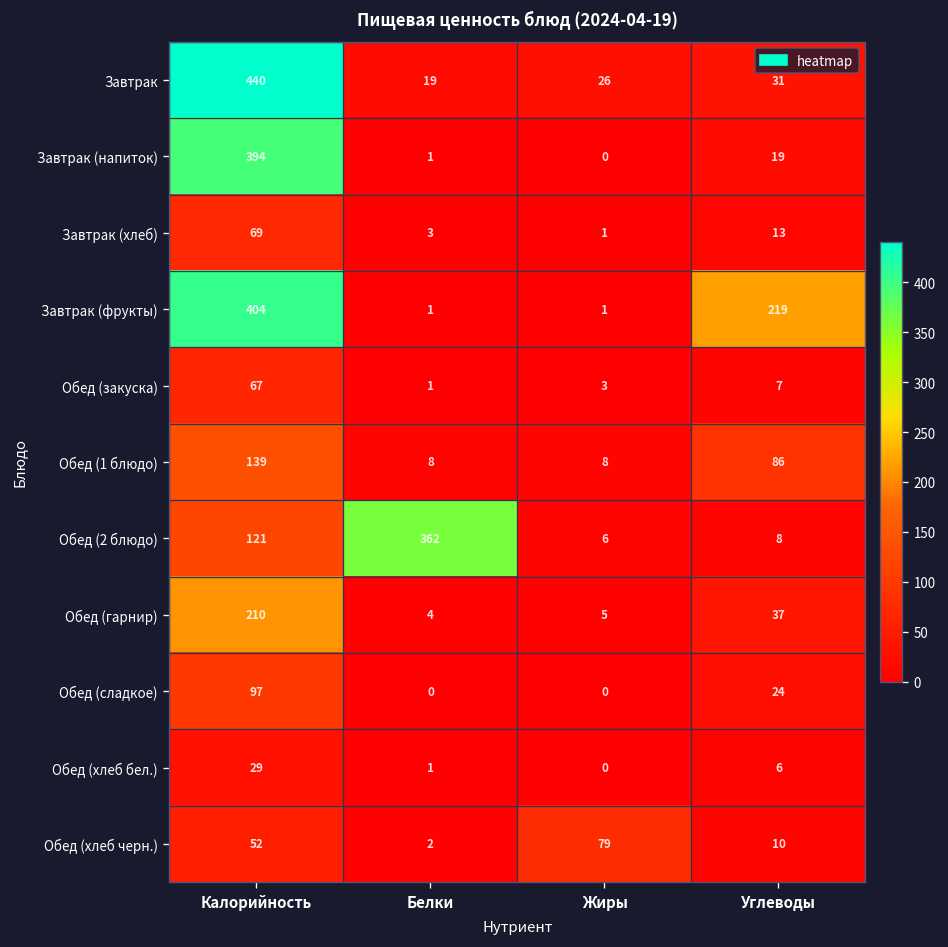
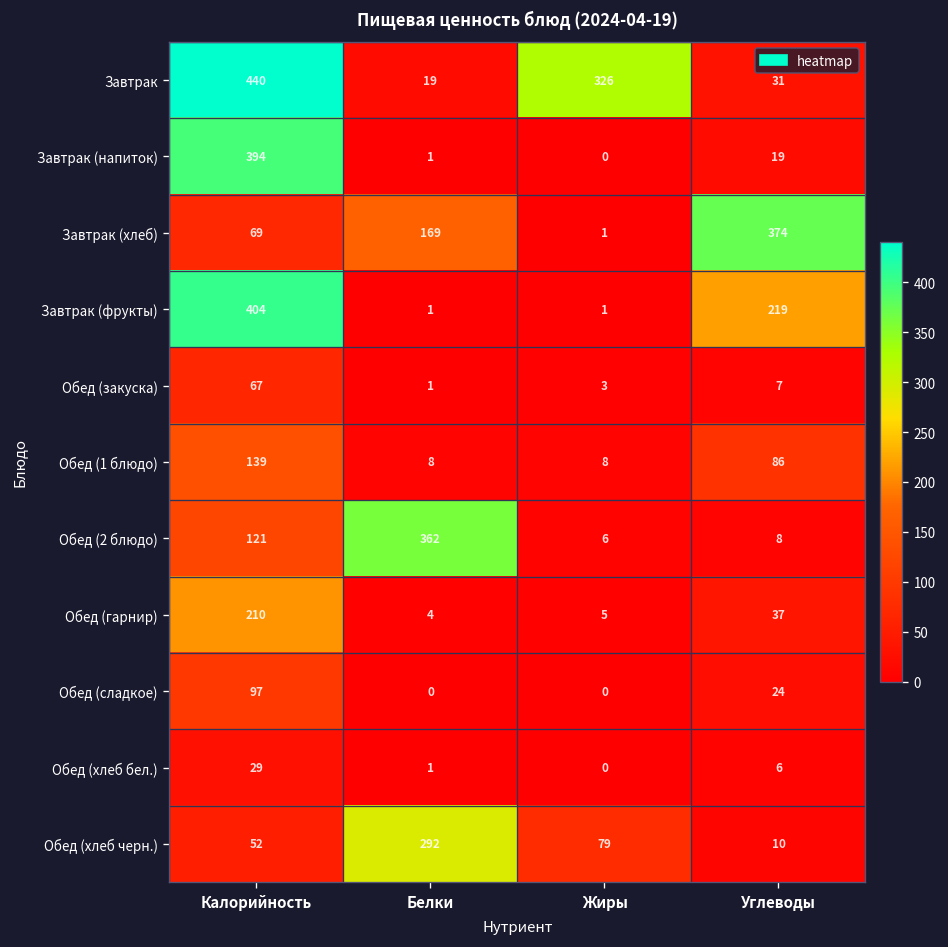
Завтрак, Жиры: 26 -> 326
Завтрак (хлеб), Белки: 3 -> 169
Завтрак (хлеб), Углеводы: 13 -> 374
Обед (хлеб черн.), Белки: 2 -> 292
